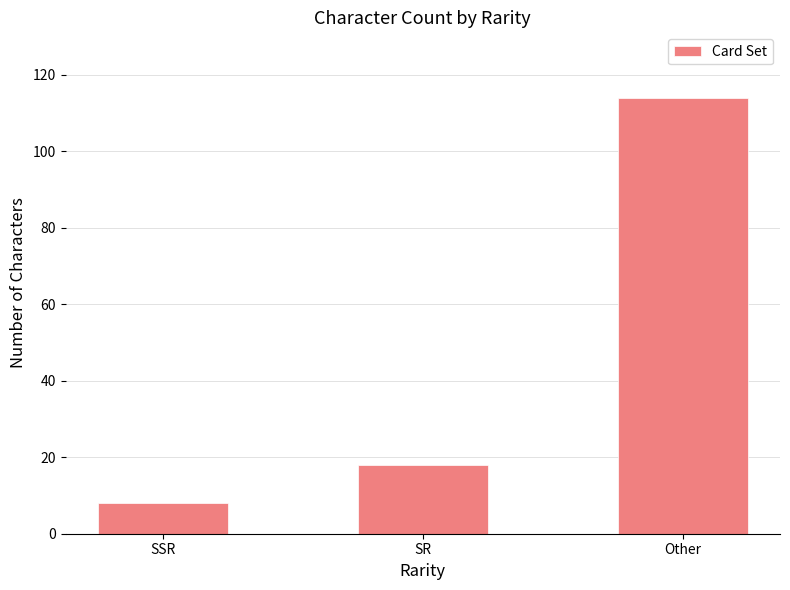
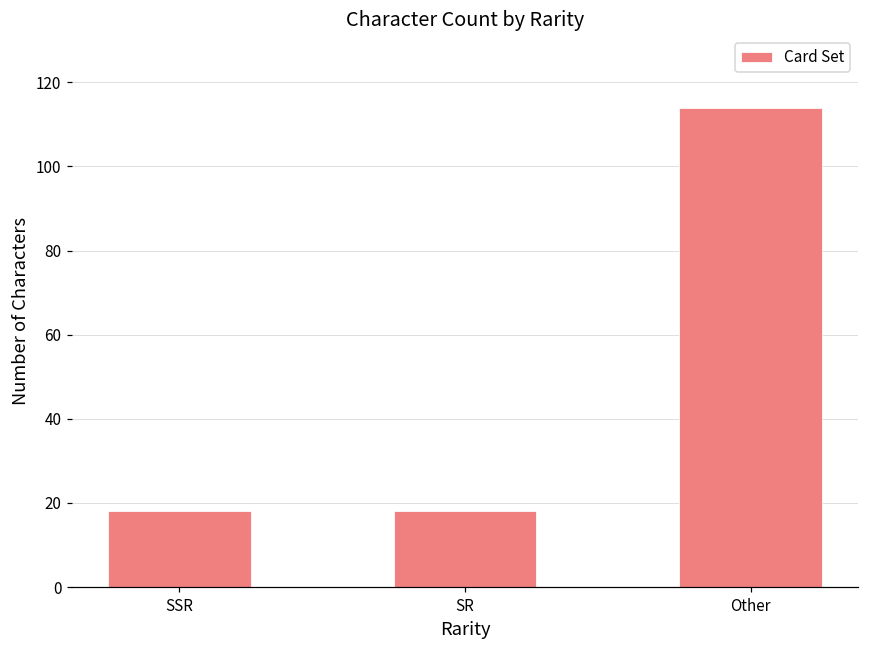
SSR: 8 -> 18
